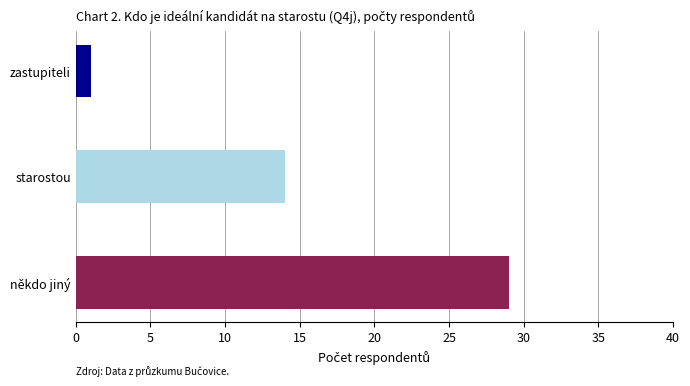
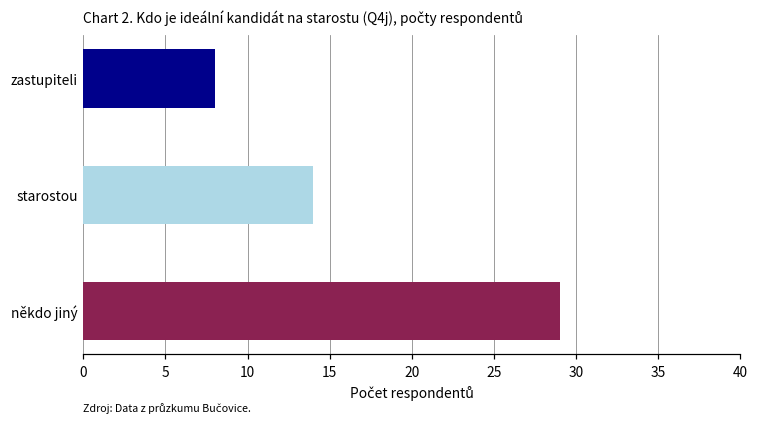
zastupiteli: 1 -> 8
